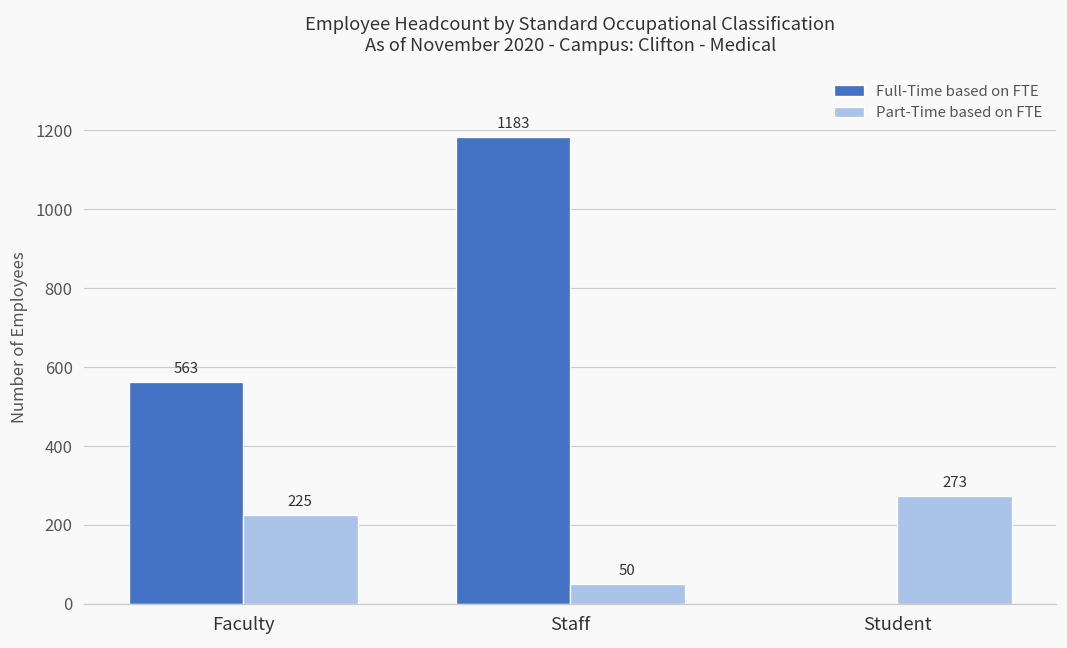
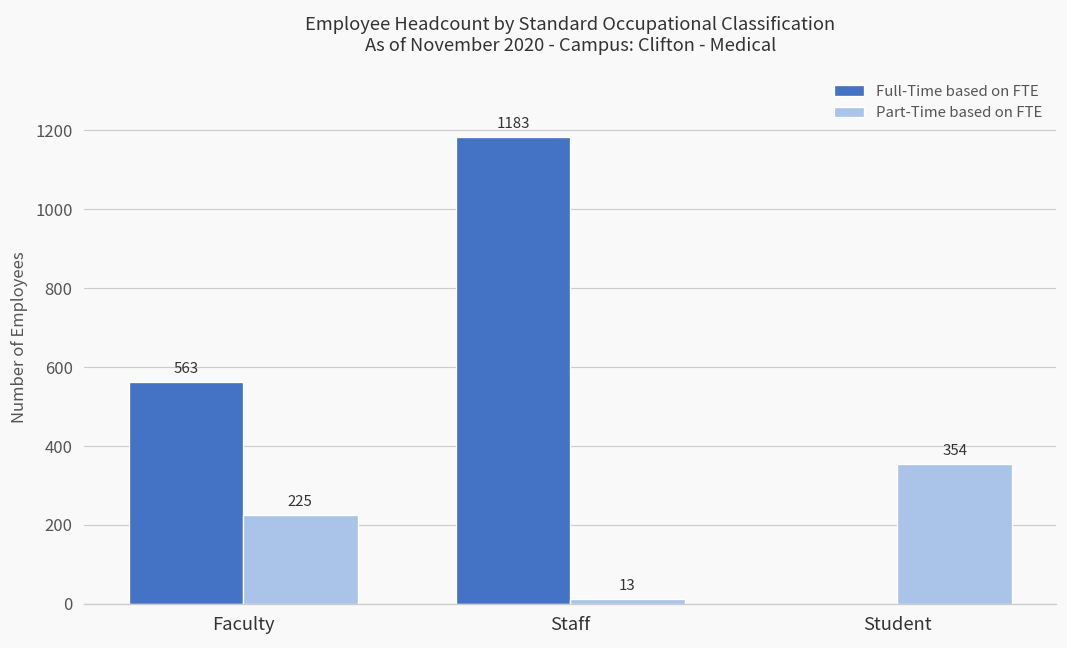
Part-Time based on FTE, Staff: 50 -> 13
Part-Time based on FTE, Student: 273 -> 354
